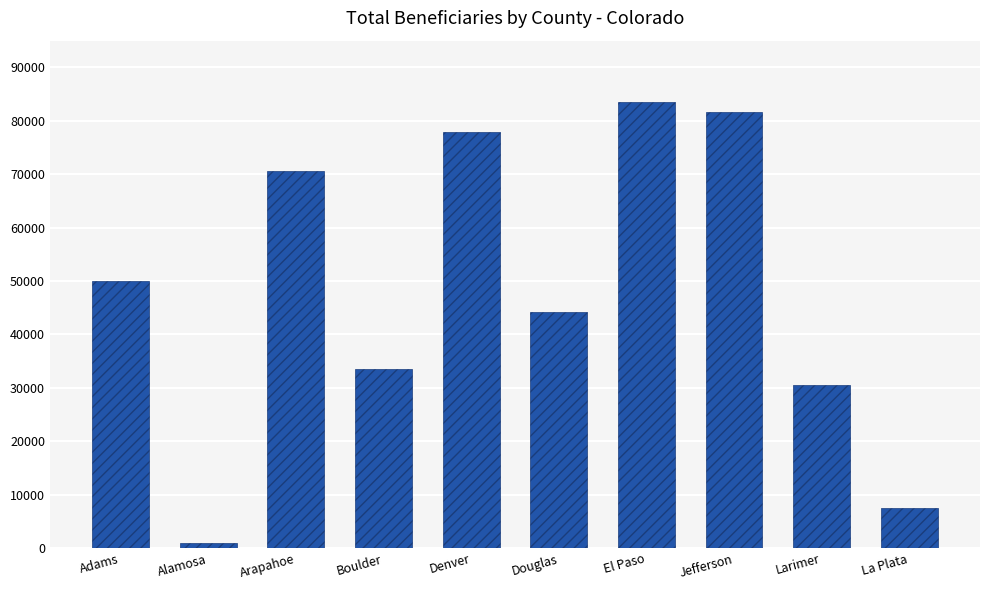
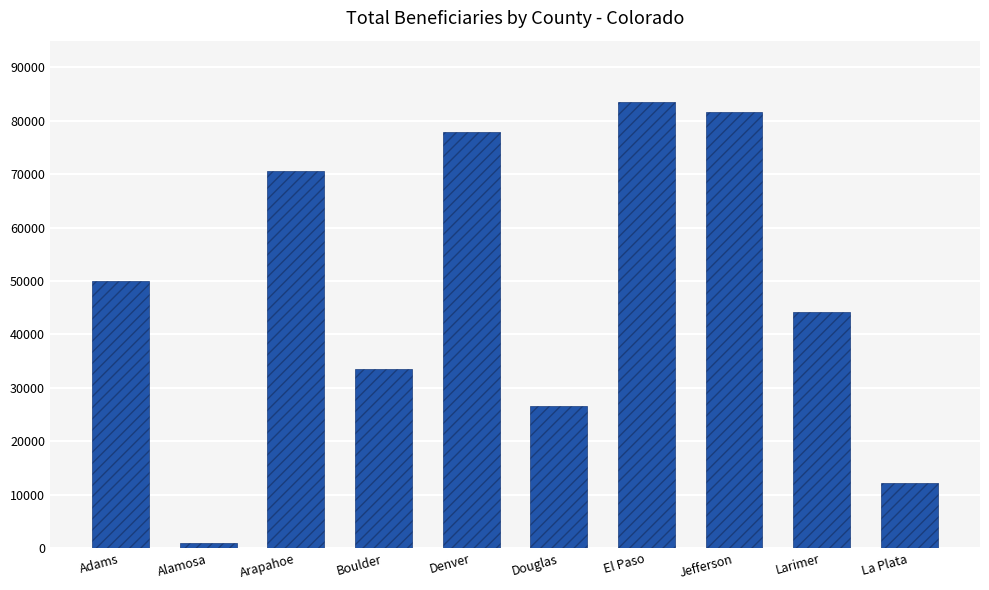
Douglas: 44000 -> 27000
Larimer: 31000 -> 44000
La Plata: 8000 -> 12000
